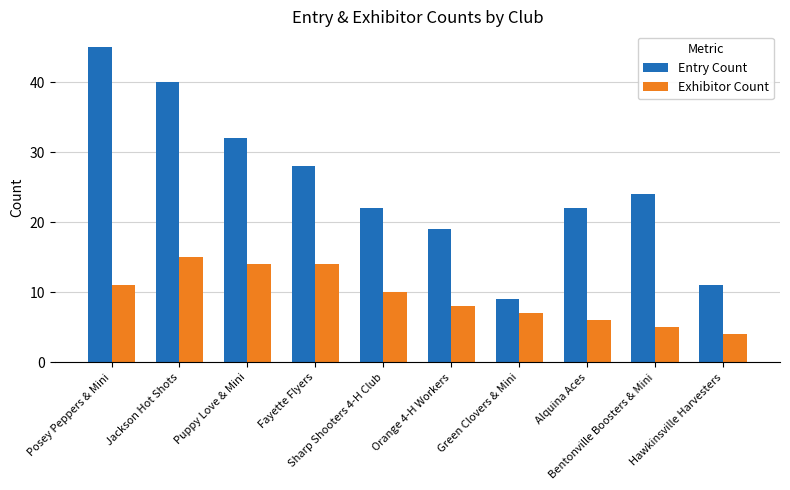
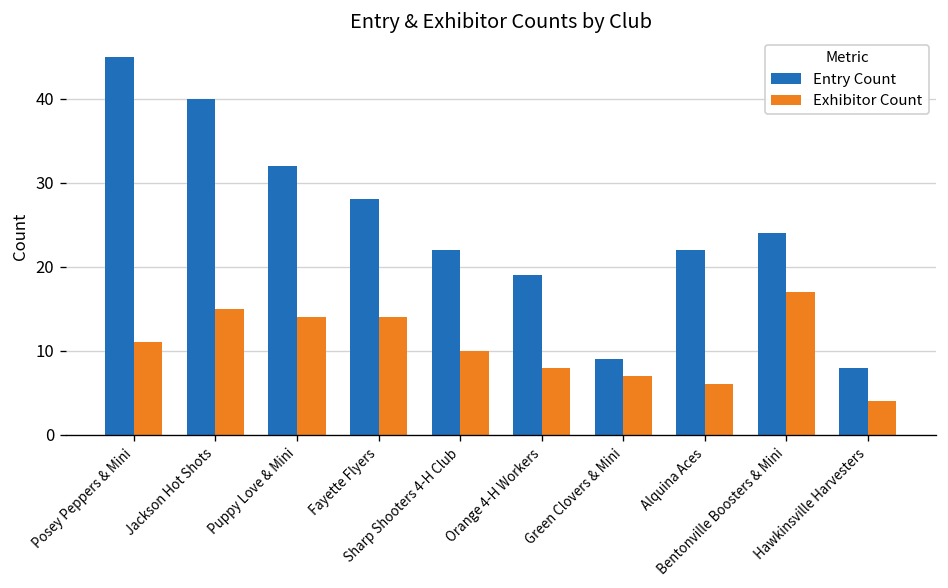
Exhibitor Count, Bentonville Boosters & Mini: 5 -> 17
Entry Count, Hawkinsville Harvesters: 11 -> 8
